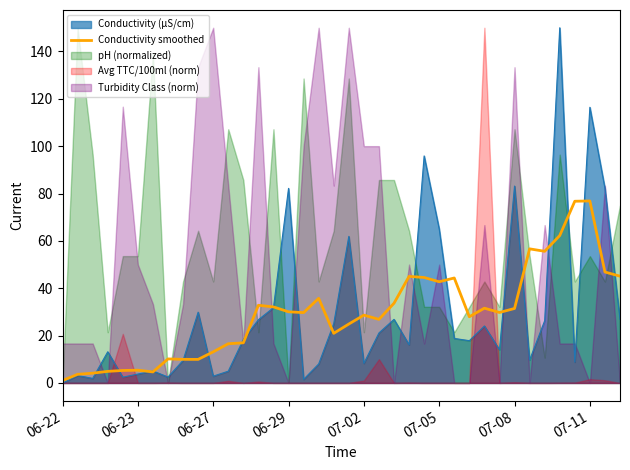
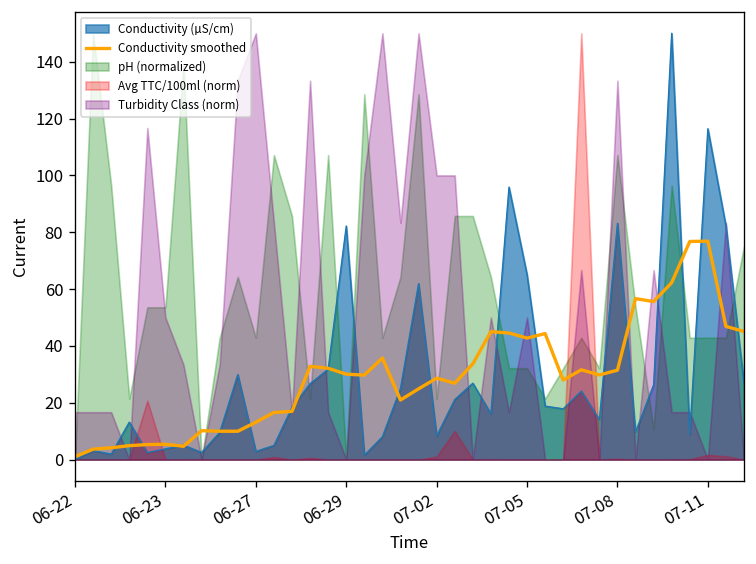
pH (normalized), 07-11: 54 -> 43
